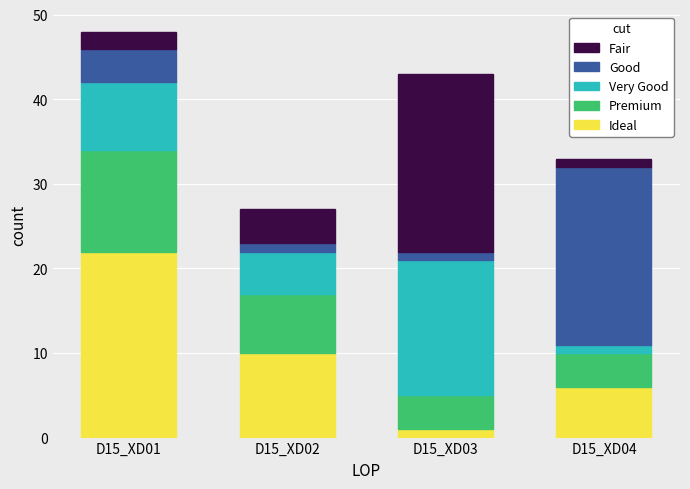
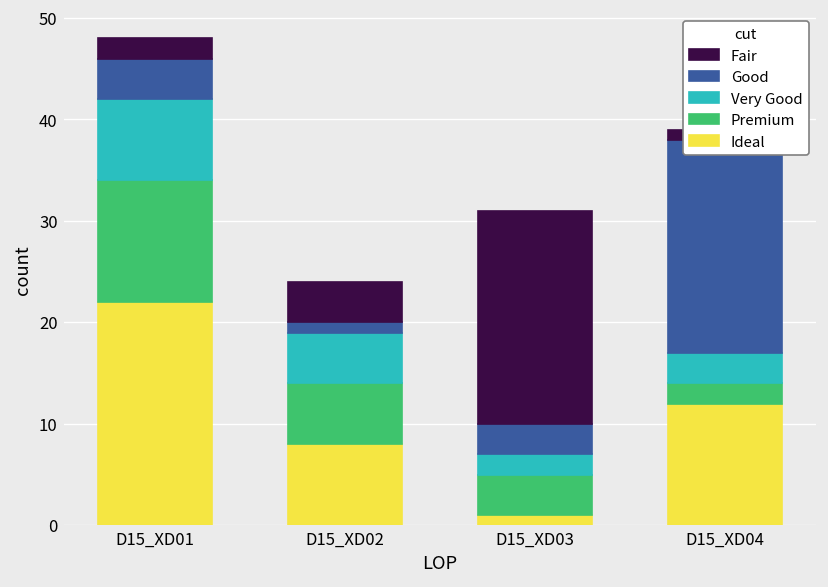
Ideal, D15_XD02: 10 -> 8
Premium, D15_XD02: 7 -> 6
Very Good, D15_XD03: 16 -> 2
Good, D15_XD03: 1 -> 3
Ideal, D15_XD04: 6 -> 12
Premium, D15_XD04: 4 -> 2
Very Good, D15_XD04: 1 -> 3
